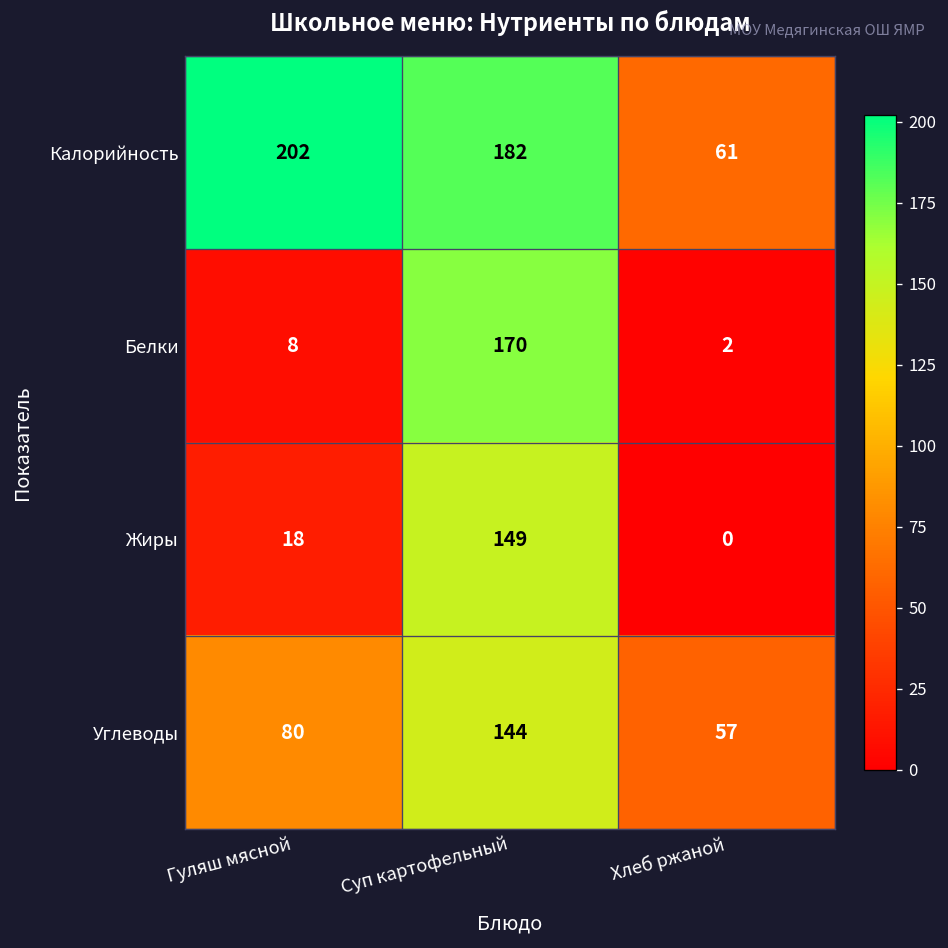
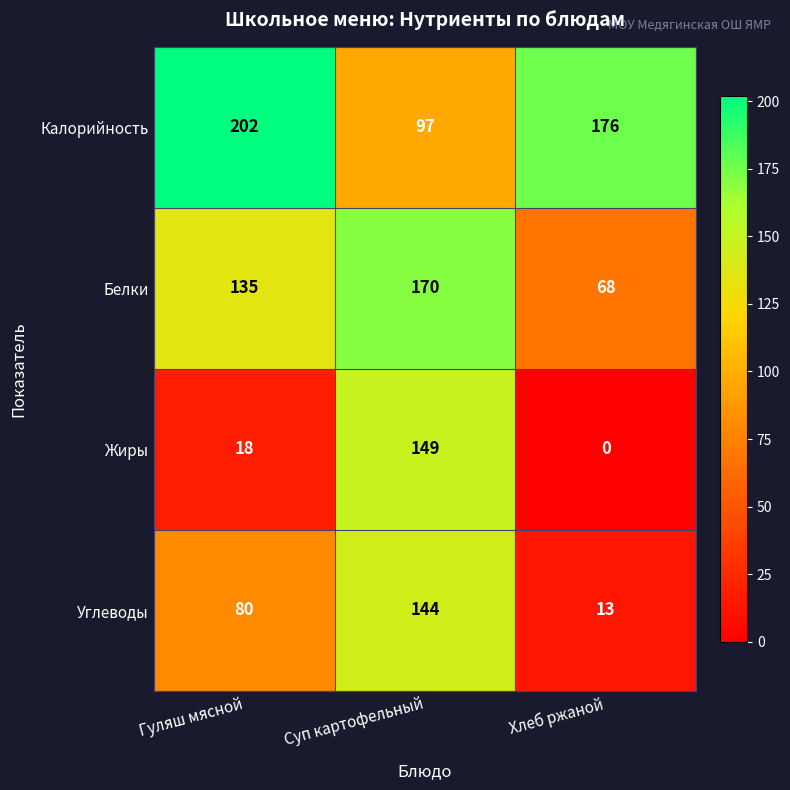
Калорийность, Суп картофельный: 182 -> 97
Калорийность, Хлеб ржаной: 61 -> 176
Белки, Гуляш мясной: 8 -> 135
Белки, Хлеб ржаной: 2 -> 68
Углеводы, Хлеб ржаной: 57 -> 13
